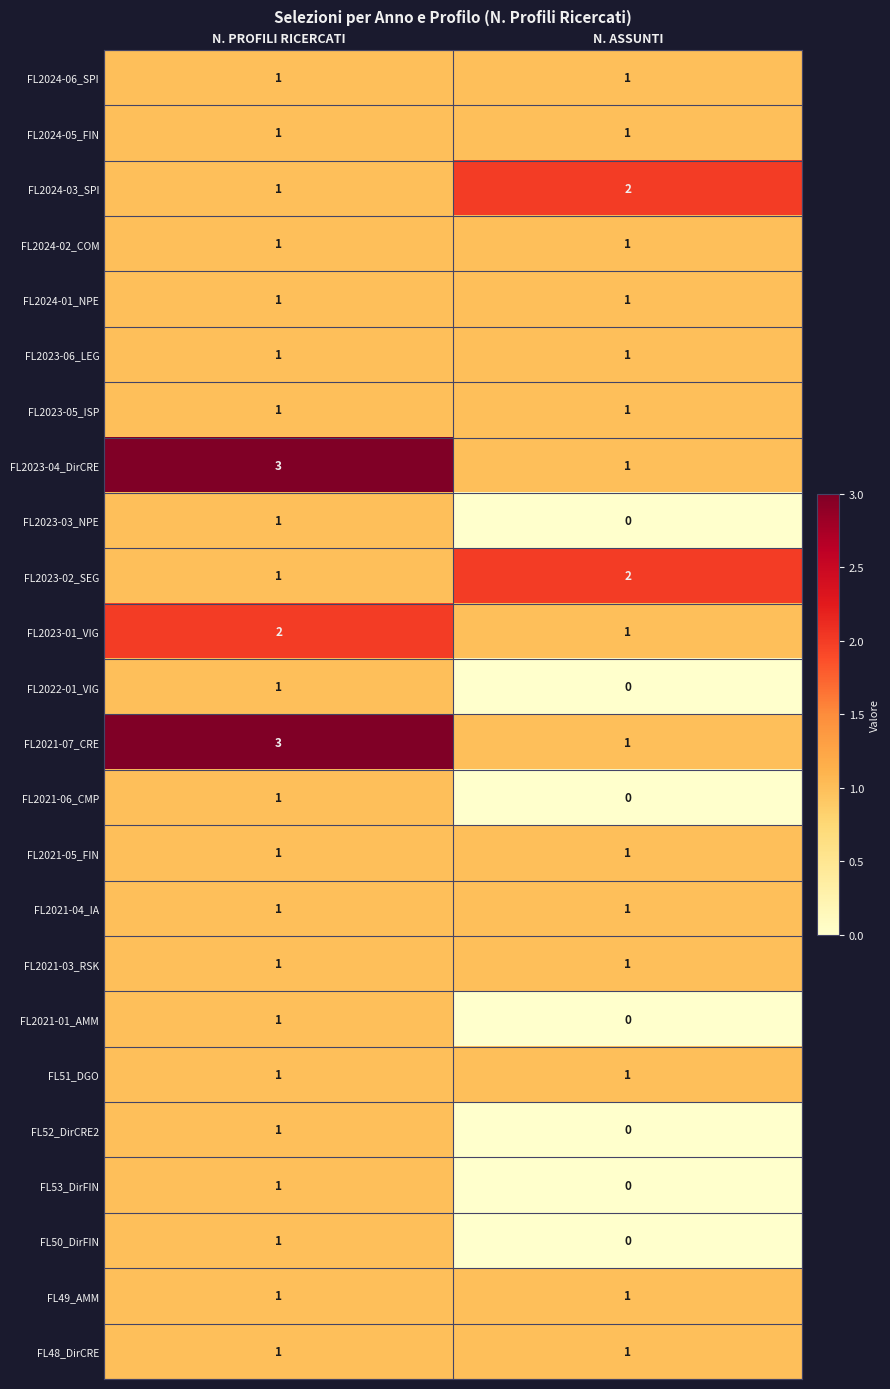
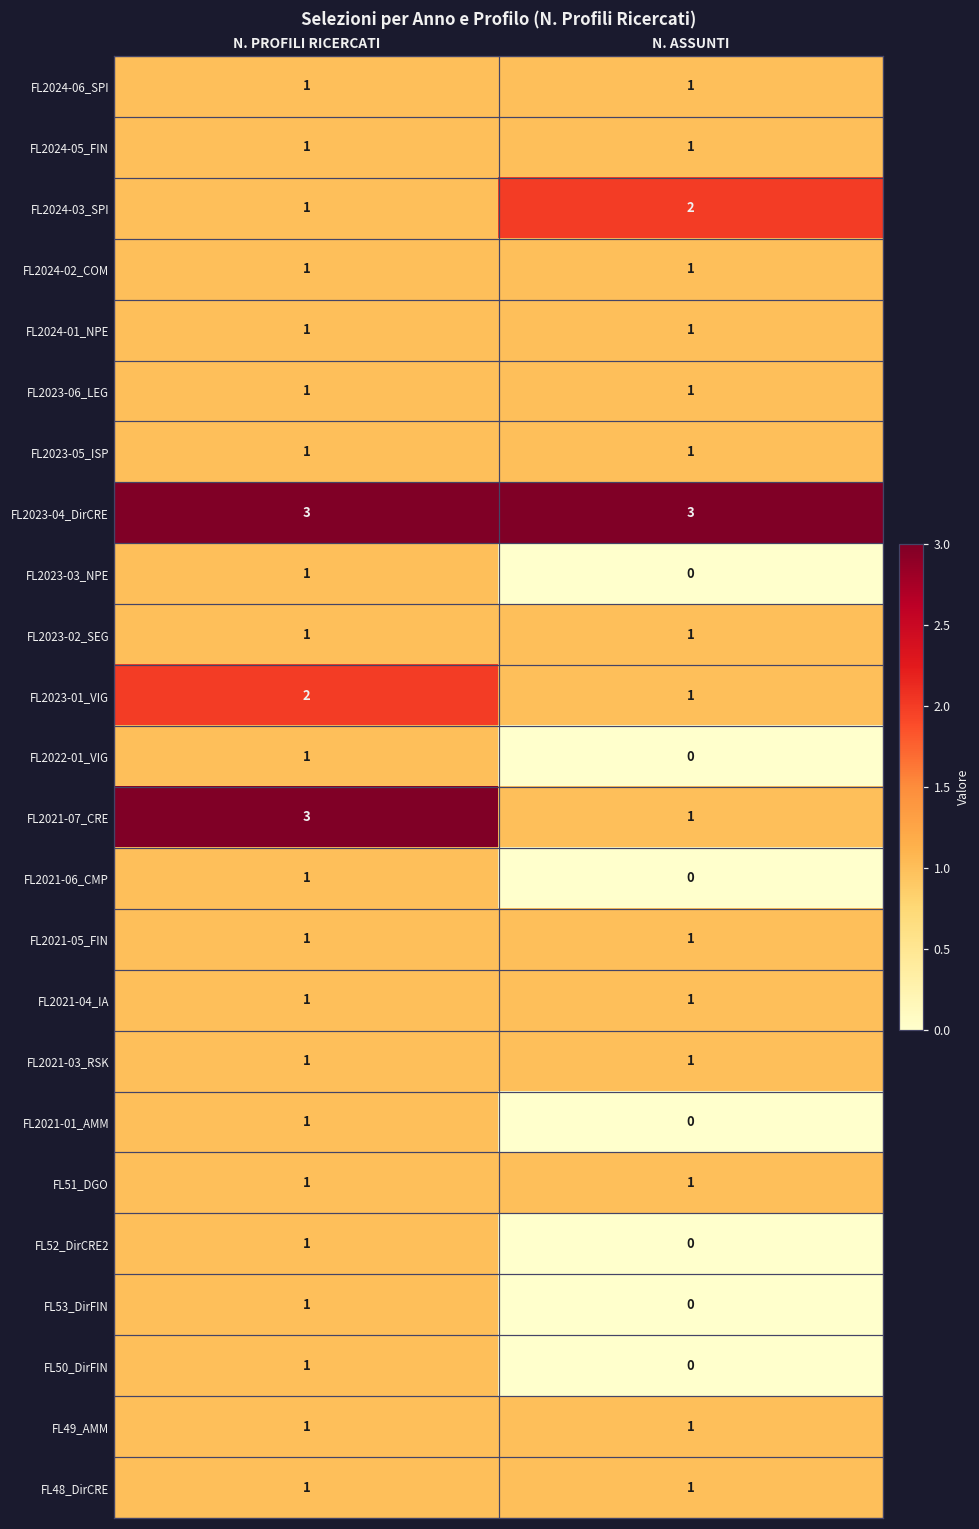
FL2023-04_DirCRE, N. ASSUNTI: 1 -> 3
FL2023-02_SEG, N. ASSUNTI: 2 -> 1
